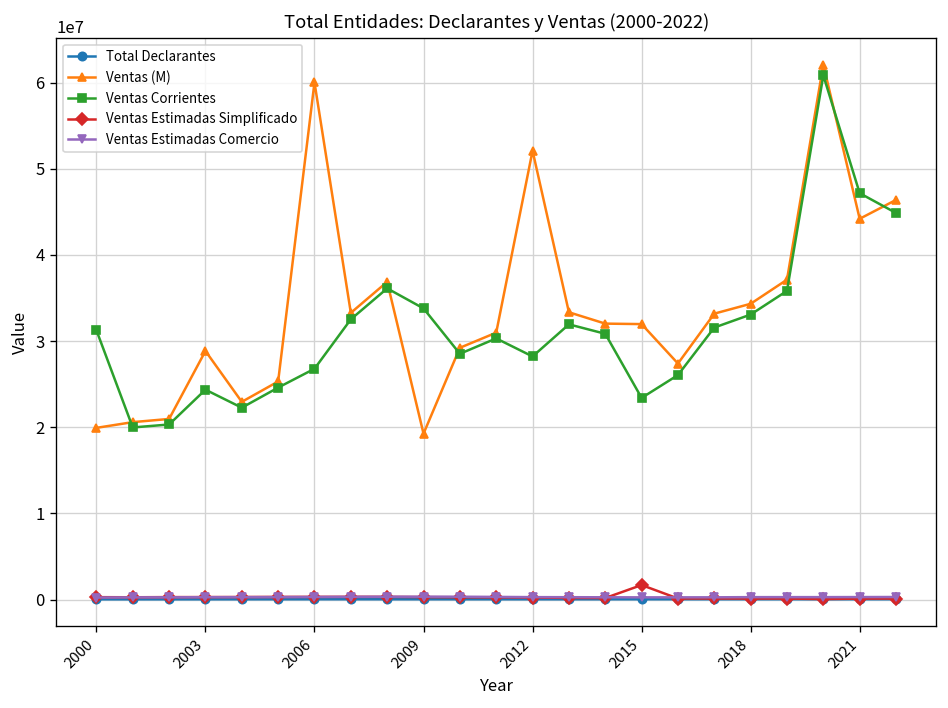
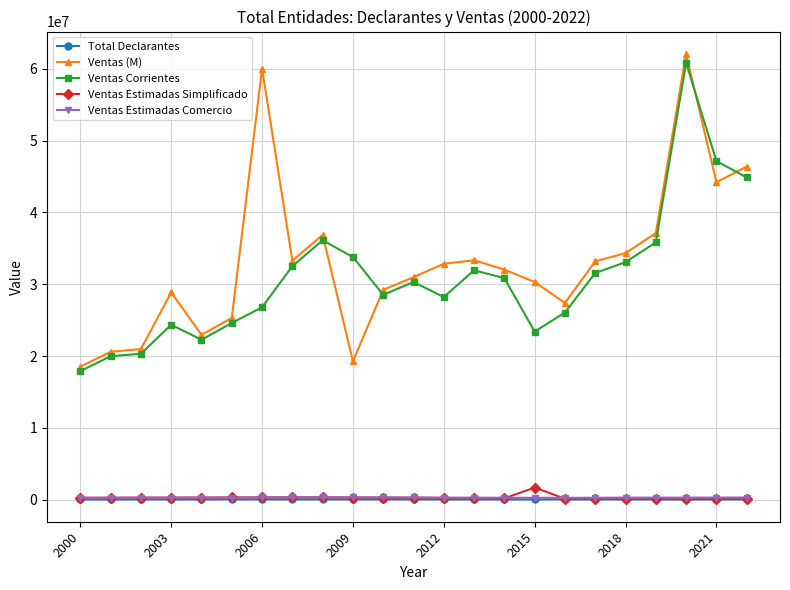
Ventas (M), 2000: 20000000 -> 19000000
Ventas Corrientes, 2000: 31000000 -> 18000000
Ventas (M), 2012: 52000000 -> 33000000
Ventas (M), 2015: 32000000 -> 30000000
